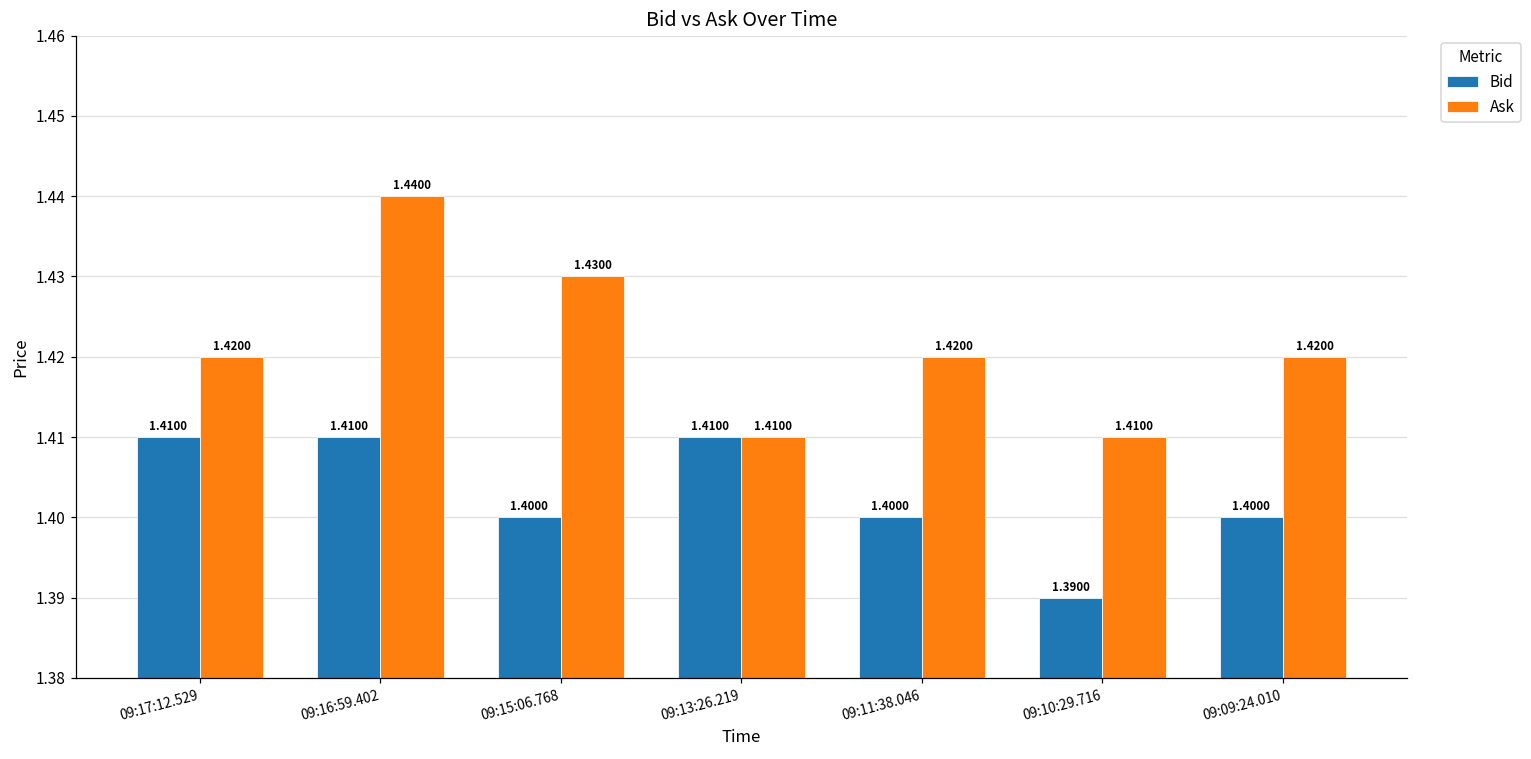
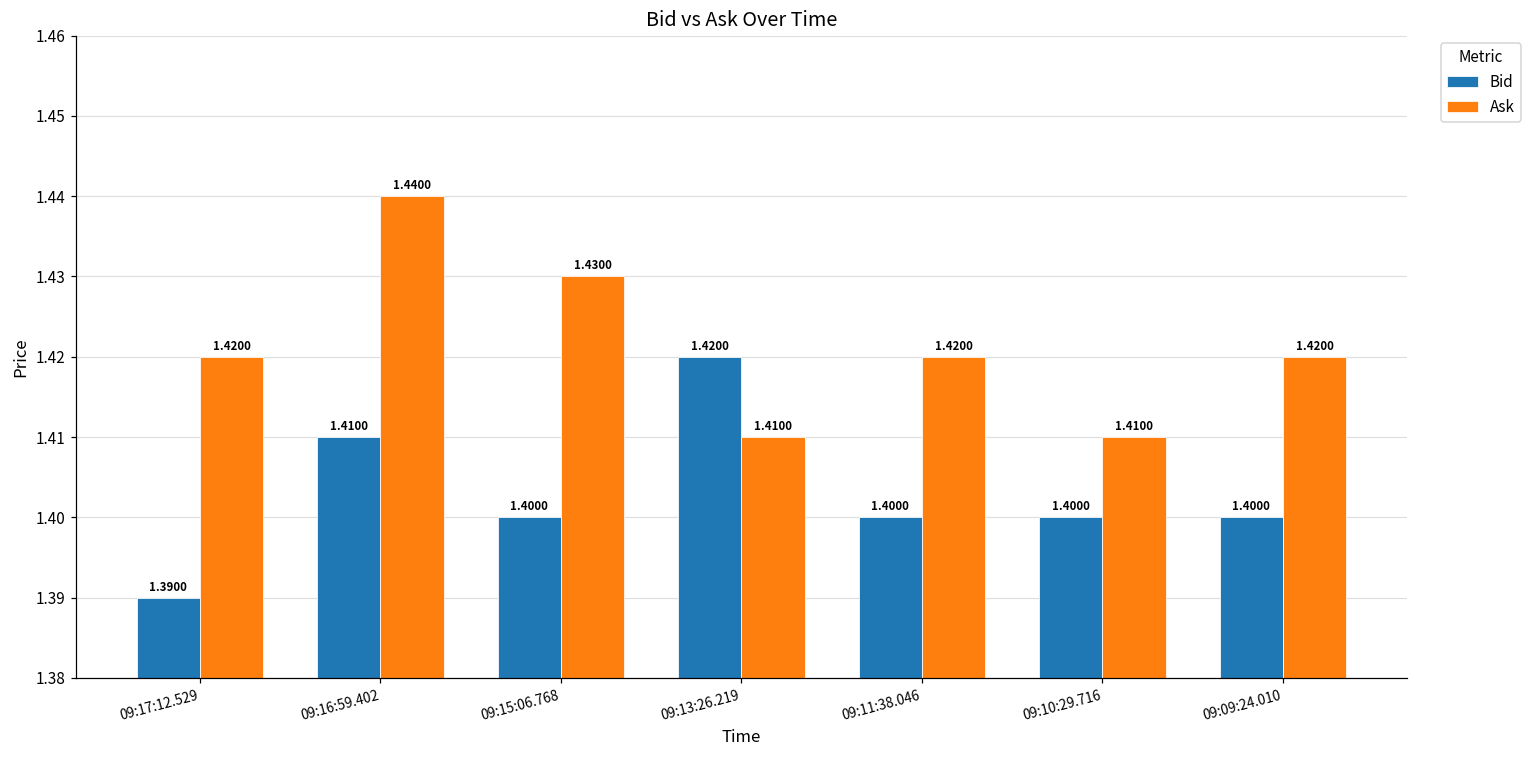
Bid, 09:17:12.529: 1.4100 -> 1.3900
Bid, 09:13:26.219: 1.4100 -> 1.4200
Bid, 09:10:29.716: 1.3900 -> 1.4000
